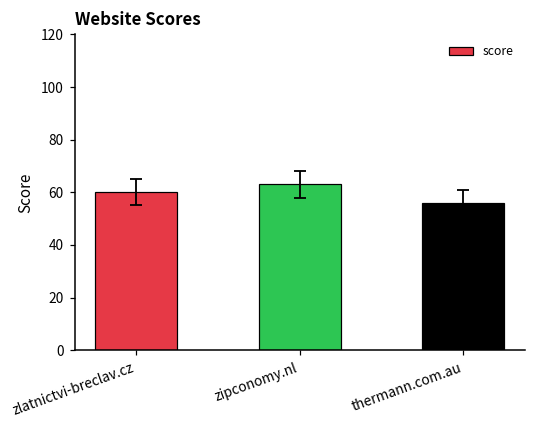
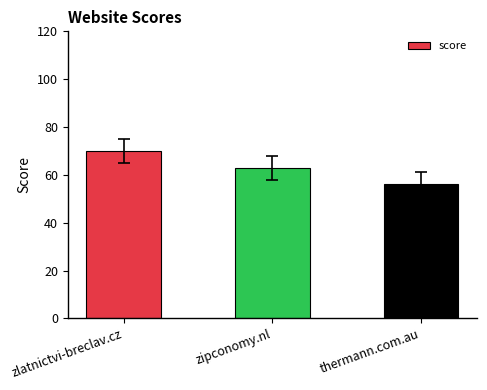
score, zlatnictvi-breclav.cz: 60 -> 70
